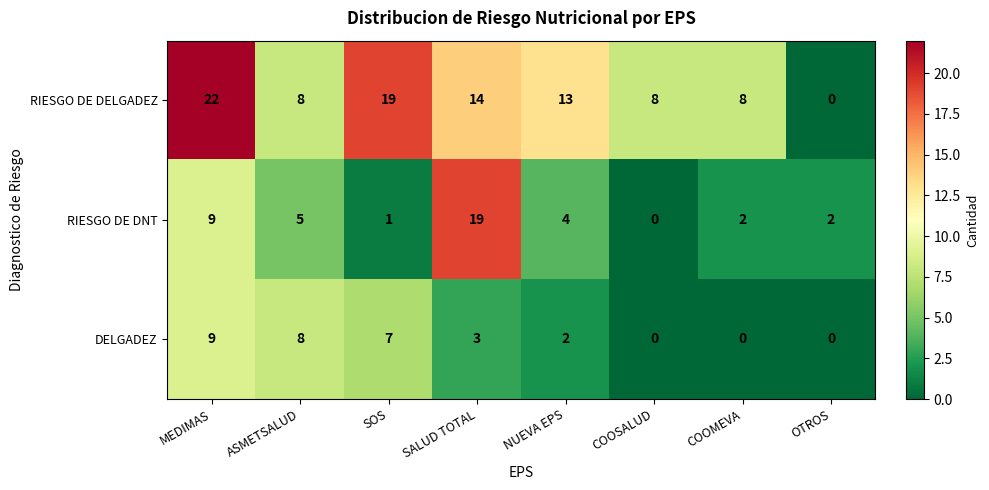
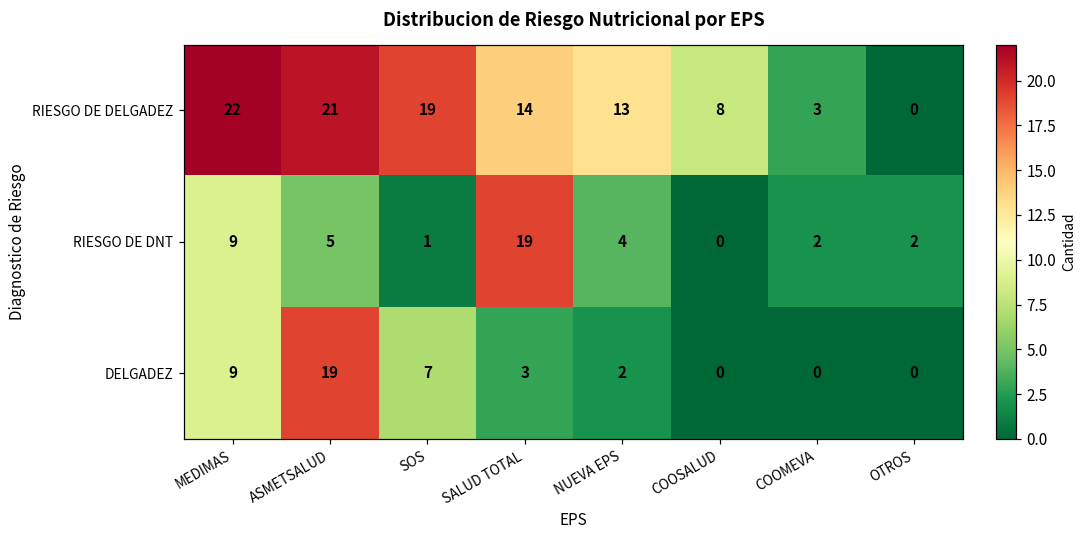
RIESGO DE DELGADEZ, ASMETSALUD: 8 -> 21
RIESGO DE DELGADEZ, COOMEVA: 8 -> 3
DELGADEZ, ASMETSALUD: 8 -> 19
